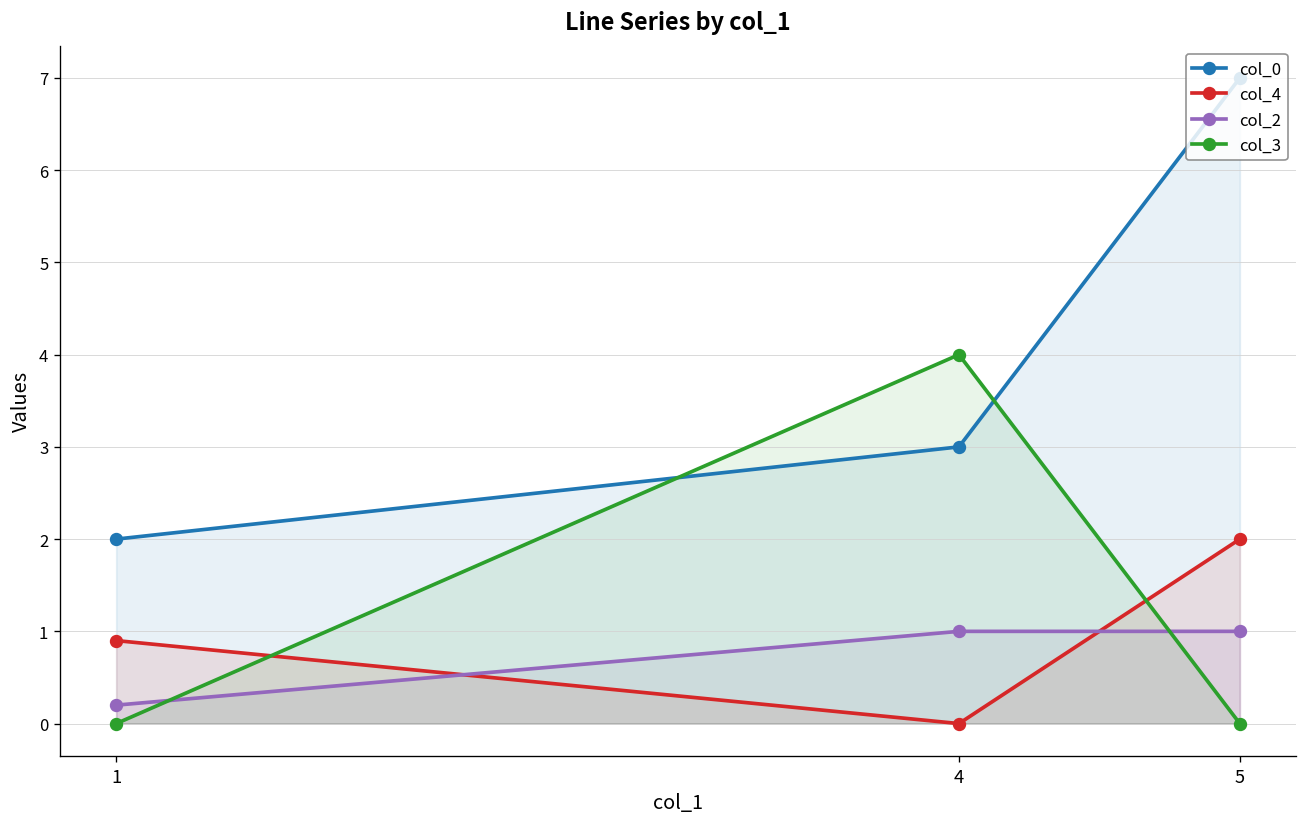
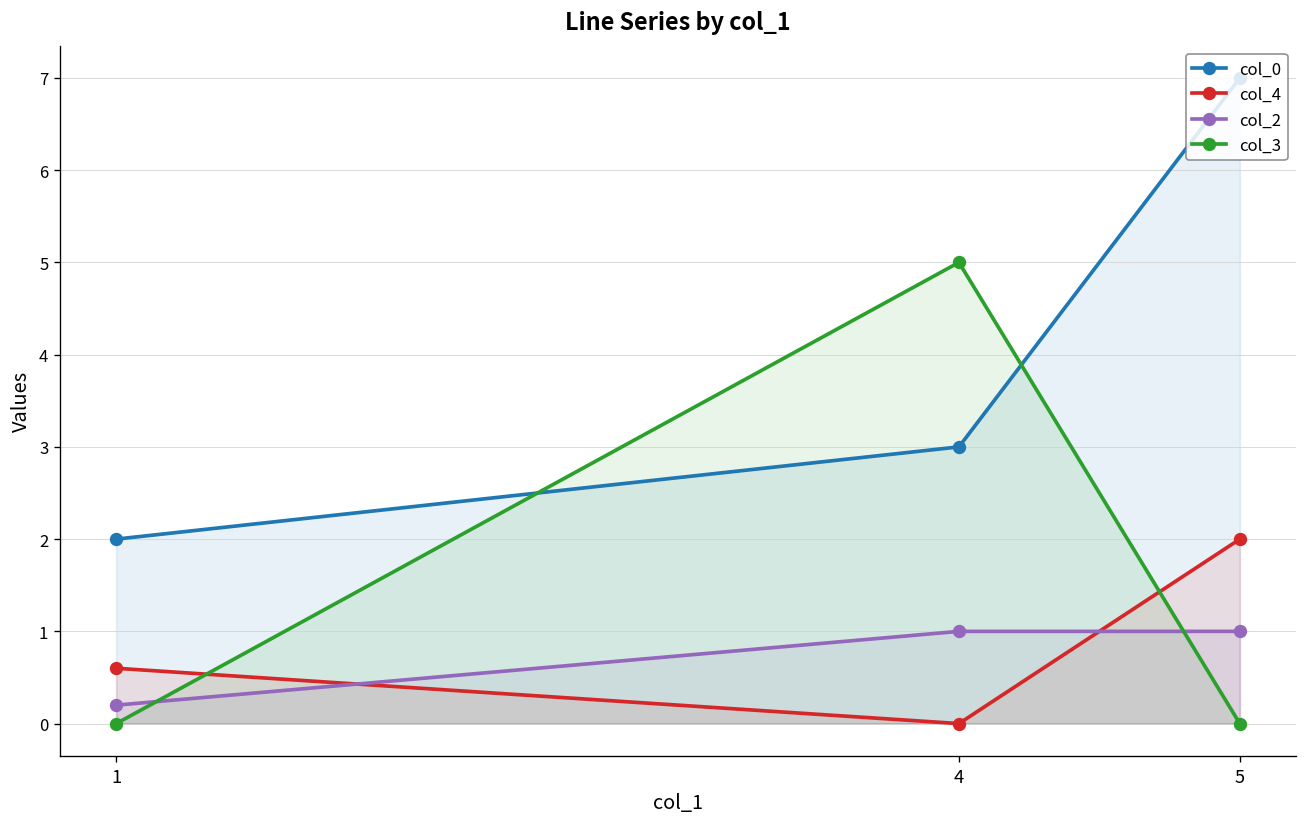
col_4, 1: 0.9 -> 0.6
col_3, 4: 4 -> 5
